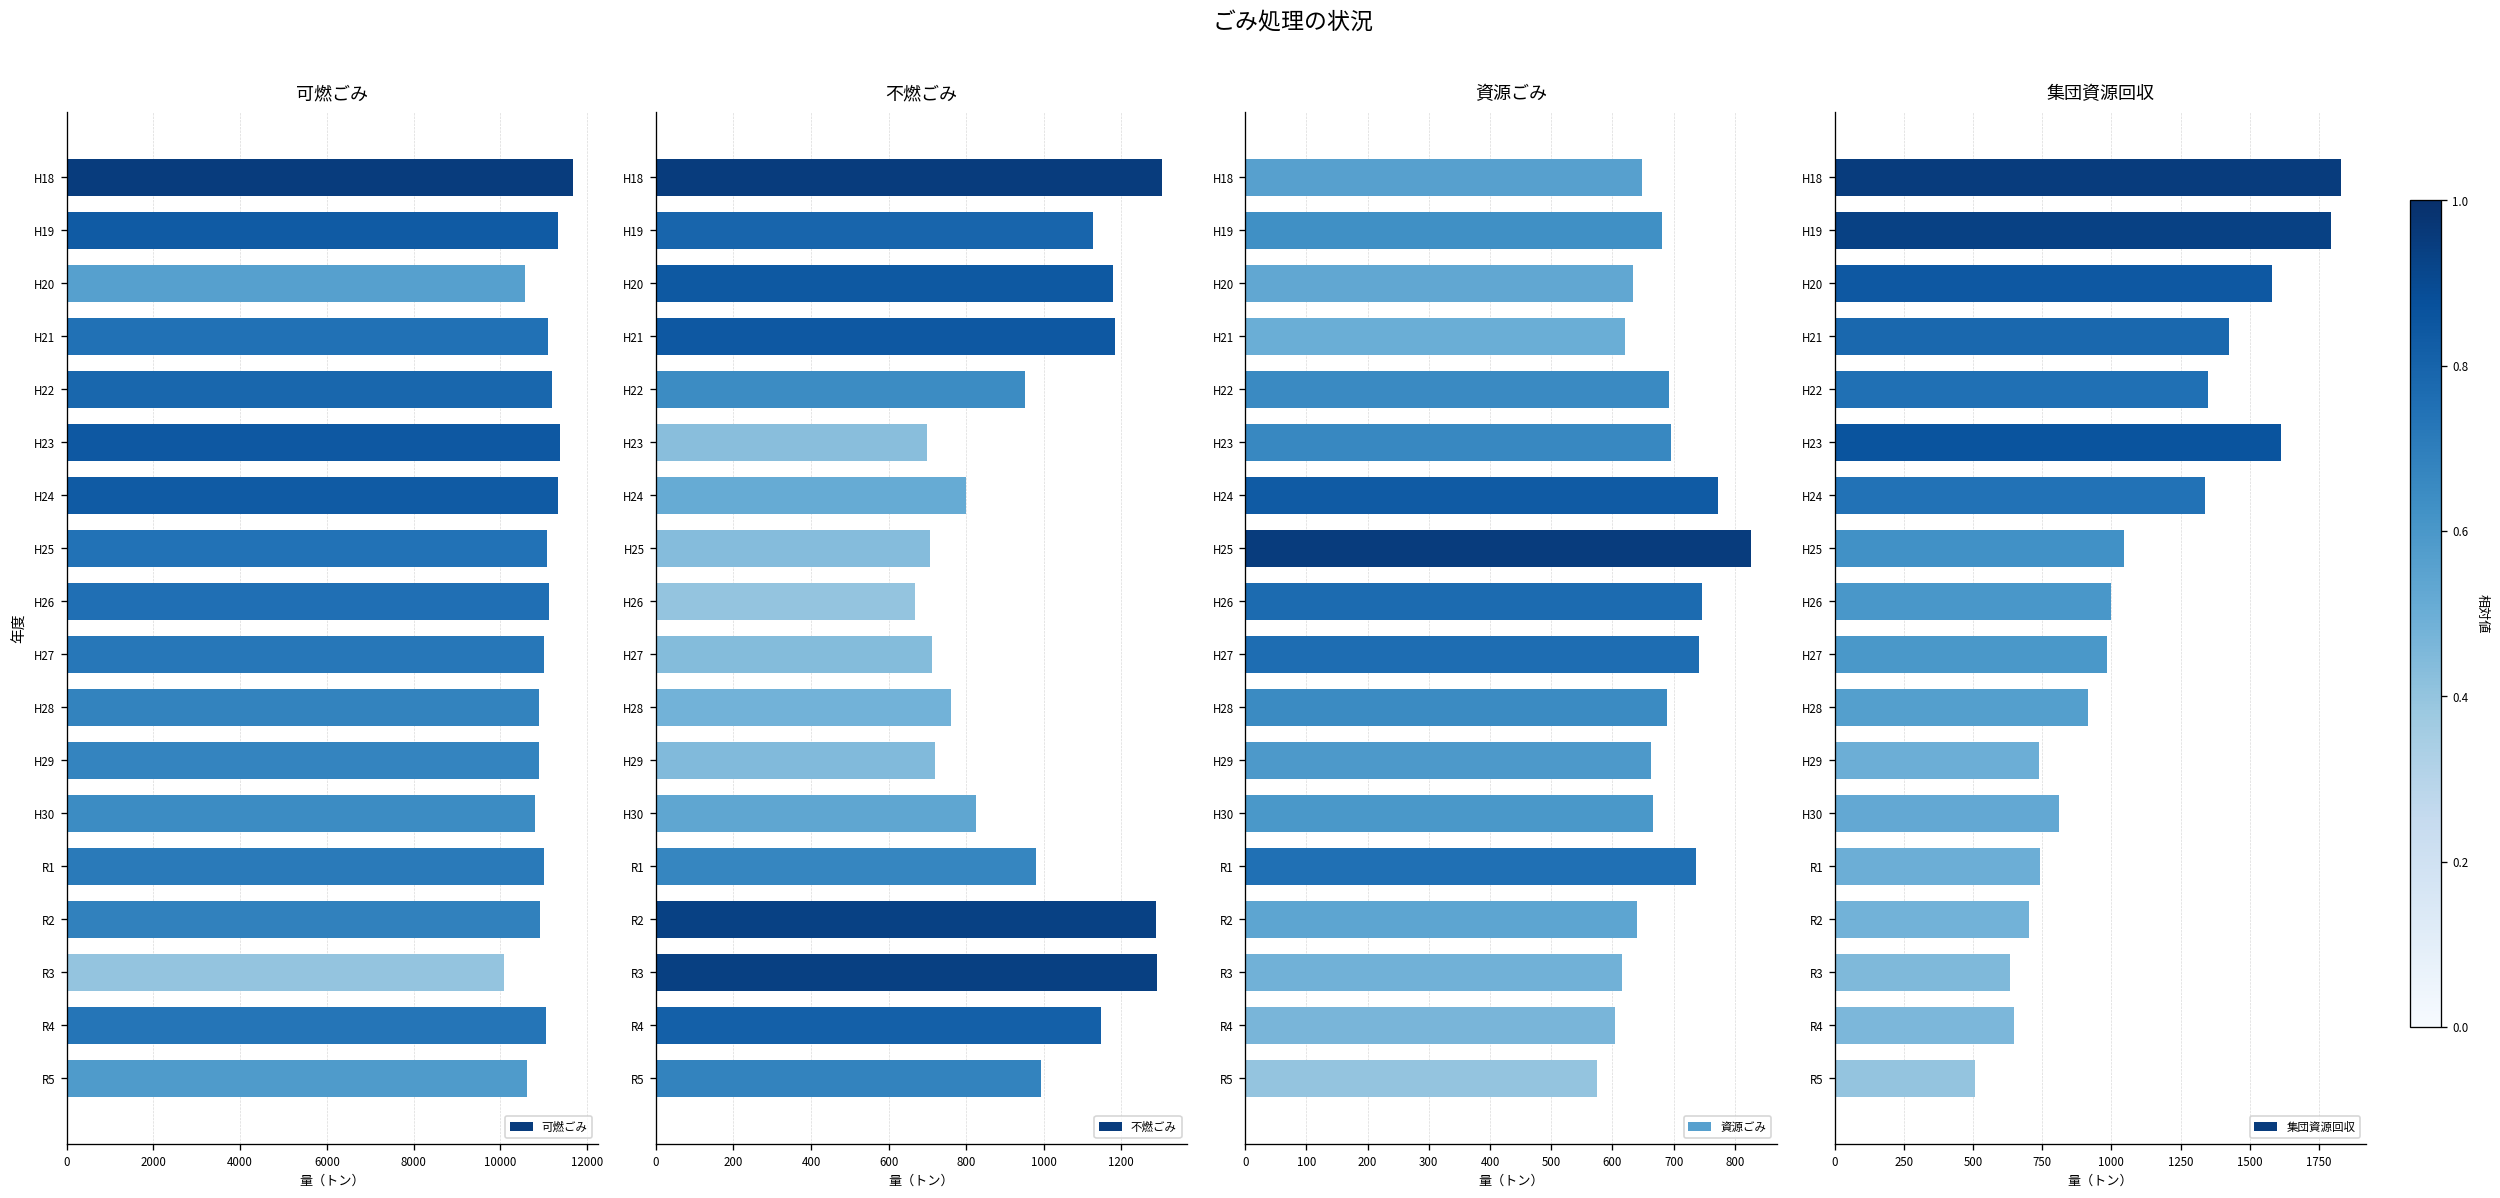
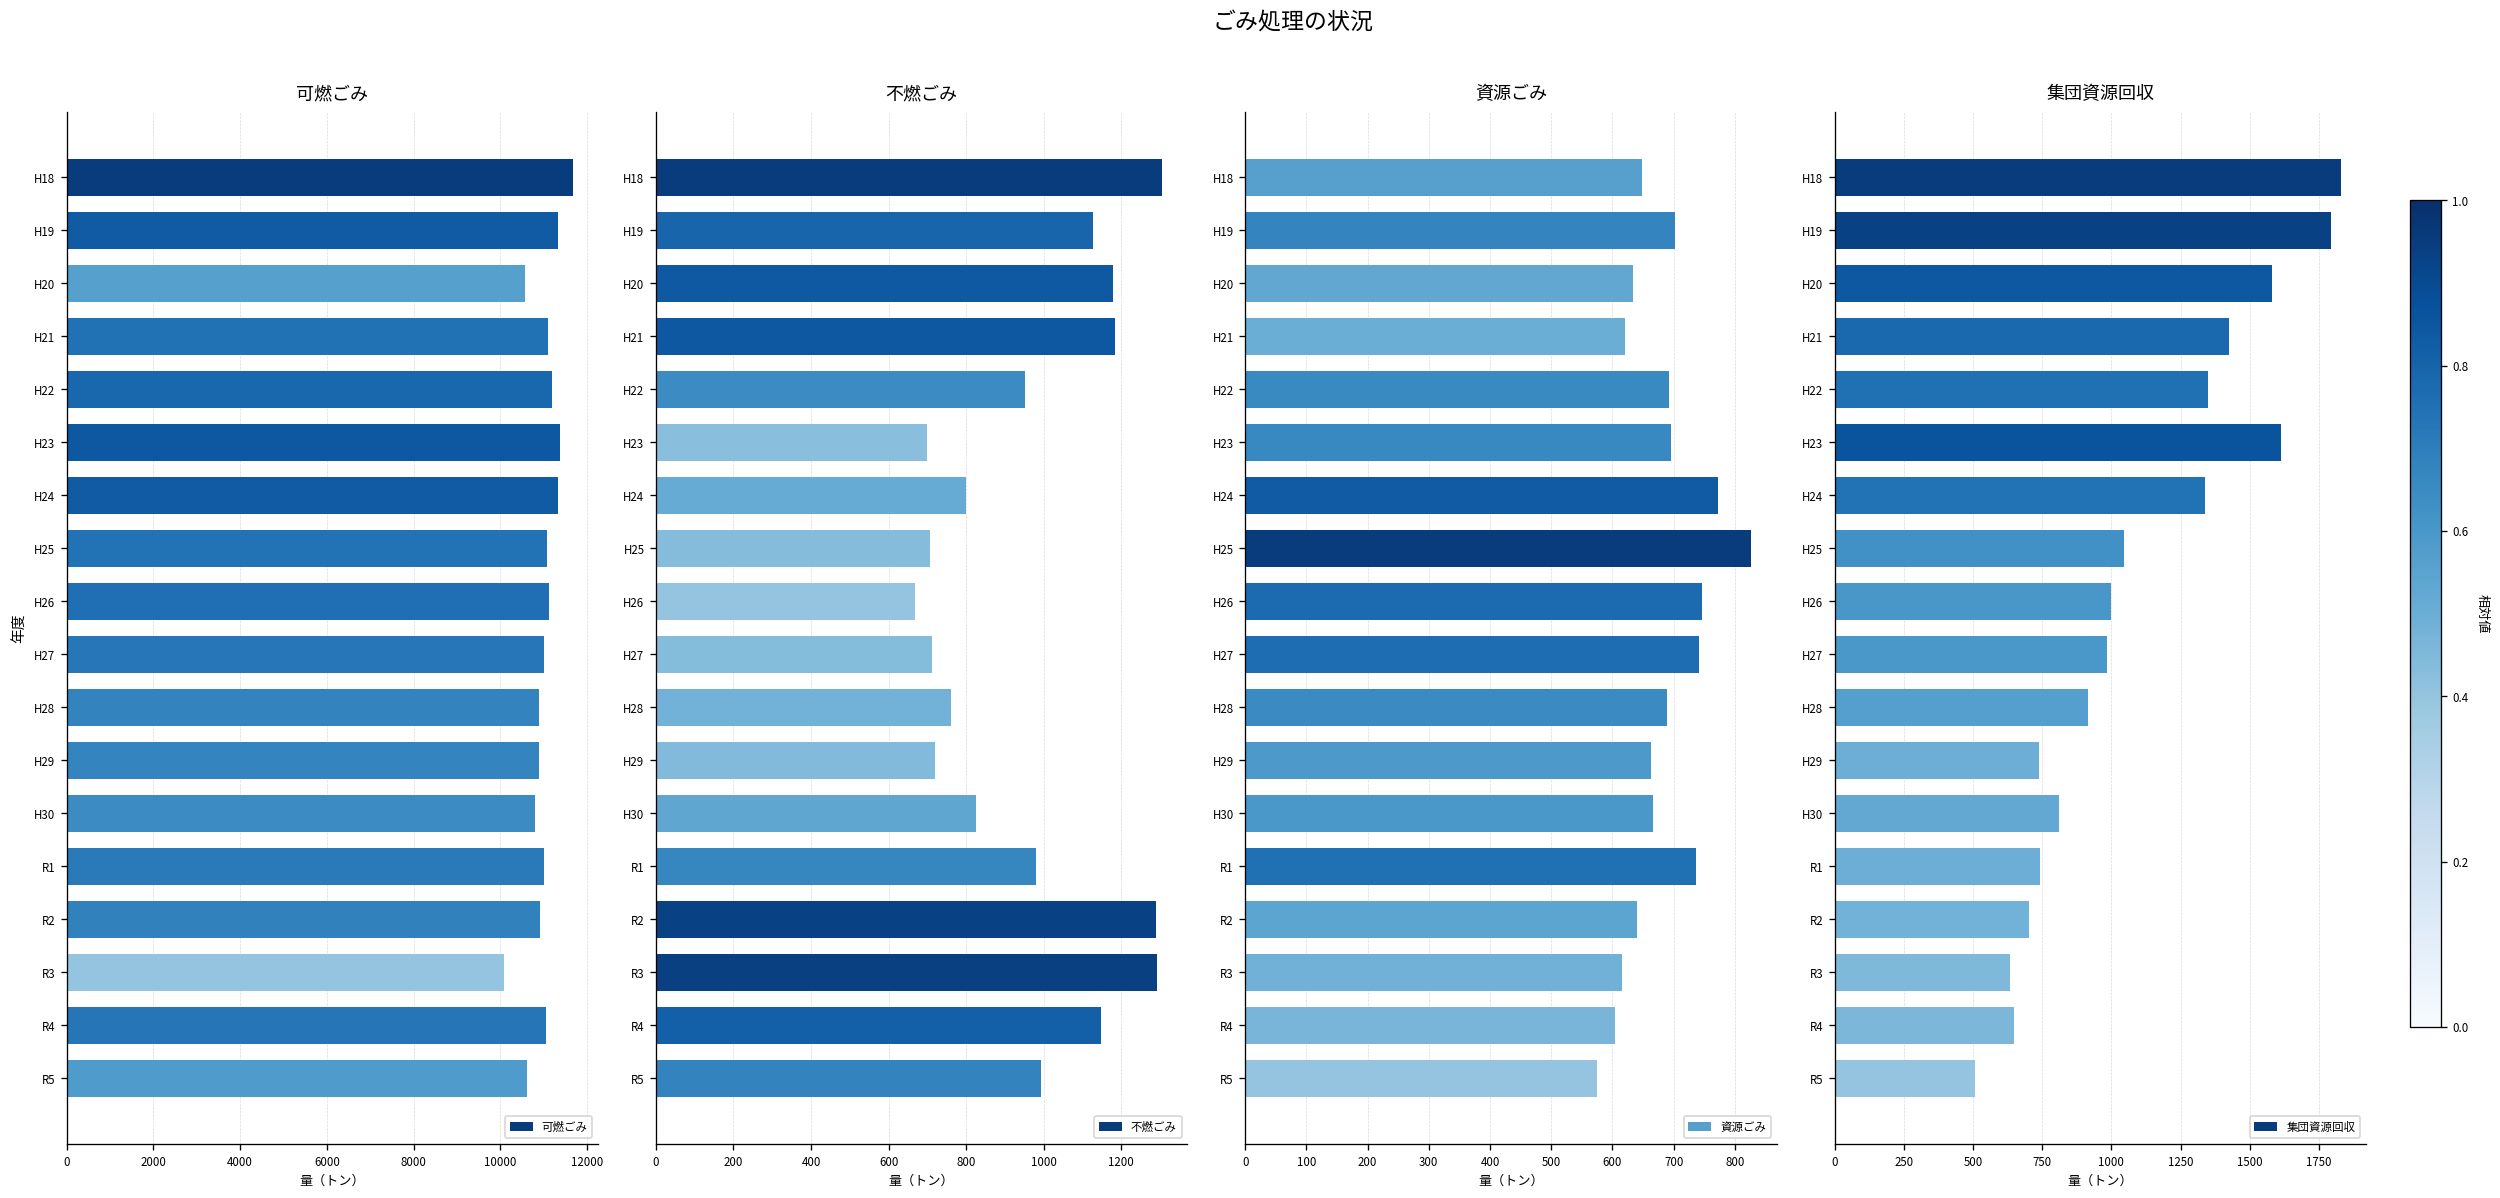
資源ごみ, H19: 680 -> 700
